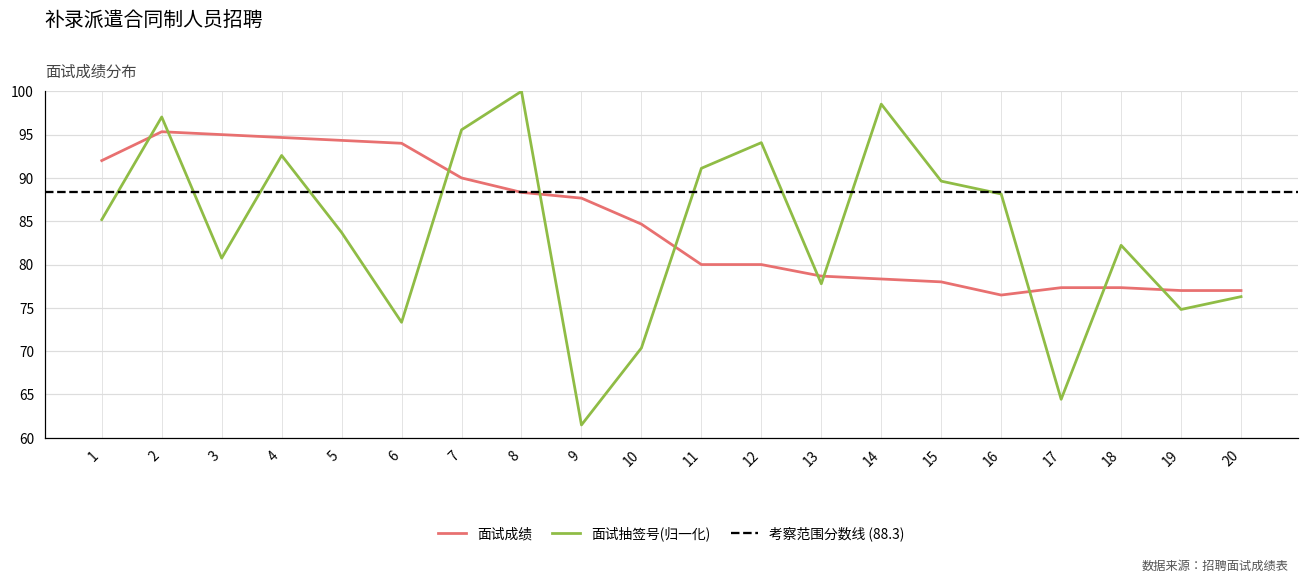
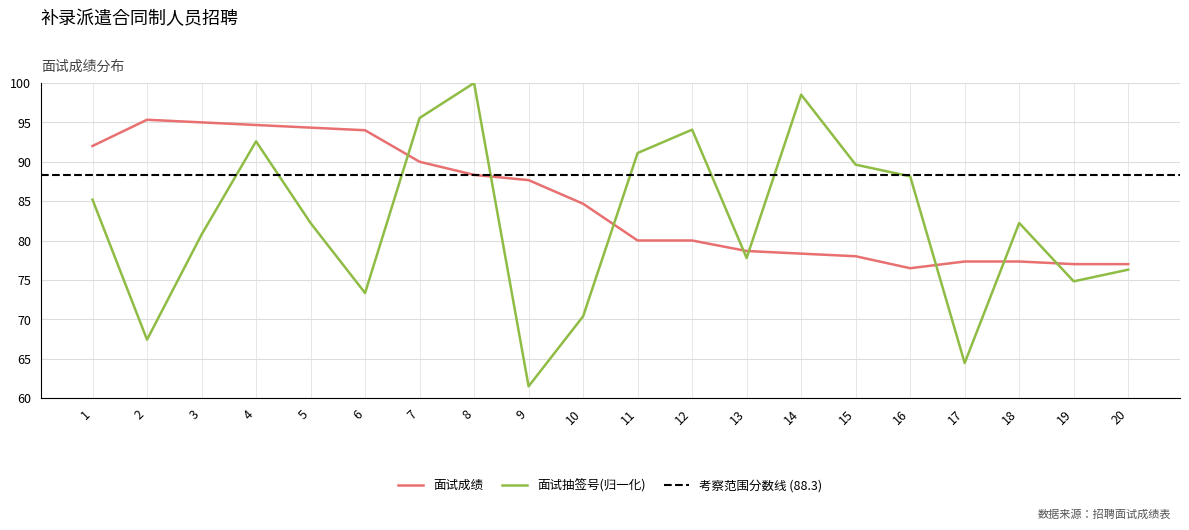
面试抽签号(归一化), 2: 97 -> 67
面试抽签号(归一化), 5: 84 -> 82
